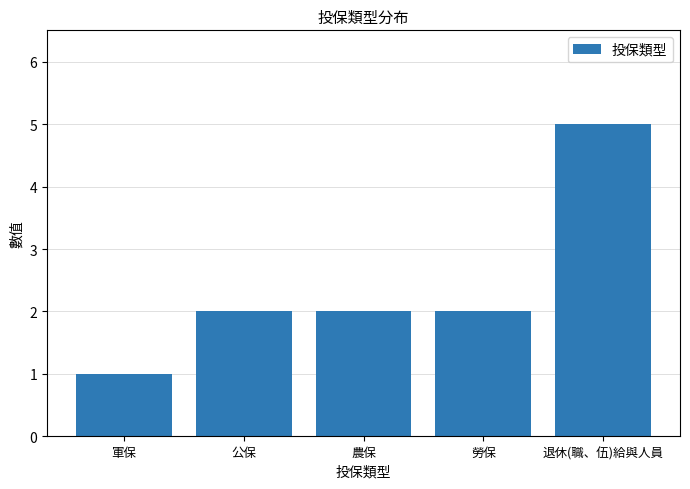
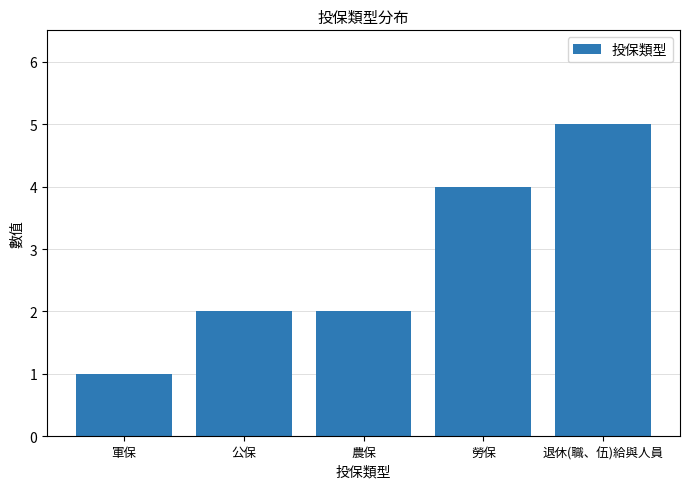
勞保: 2 -> 4
